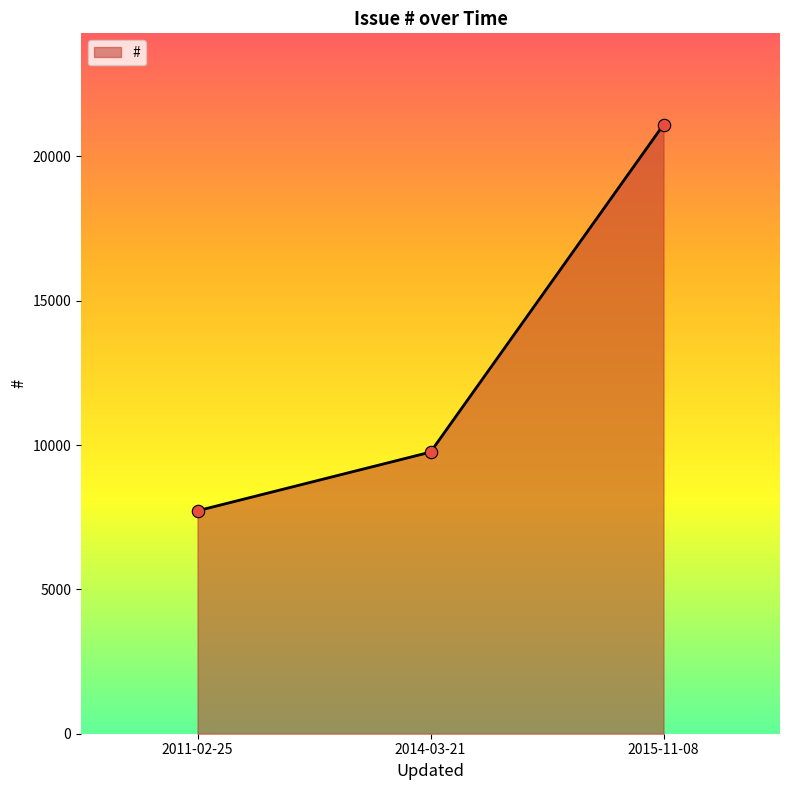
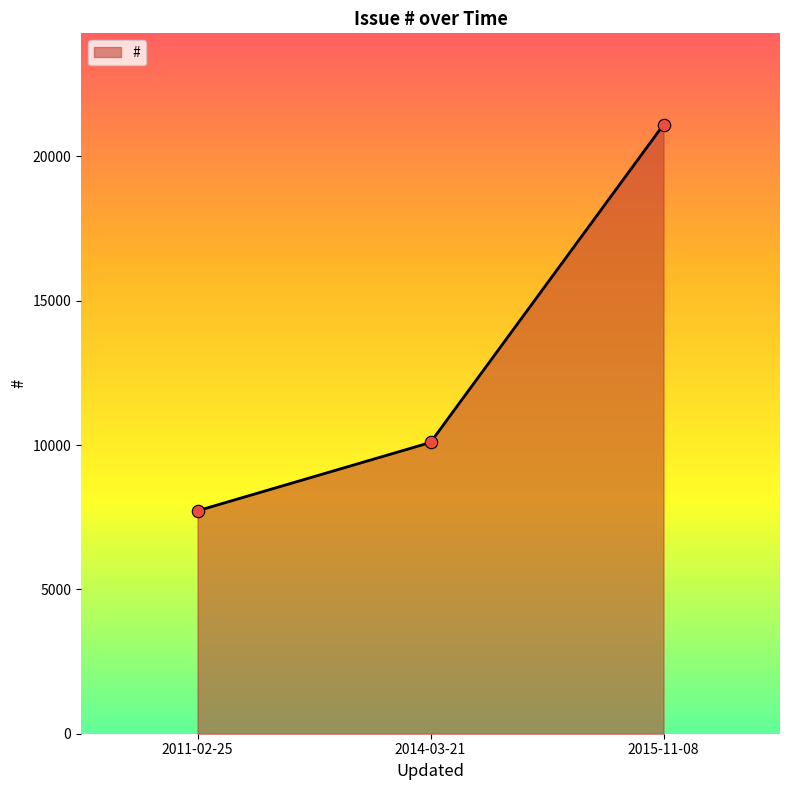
2014-03-21: 9800 -> 10100
